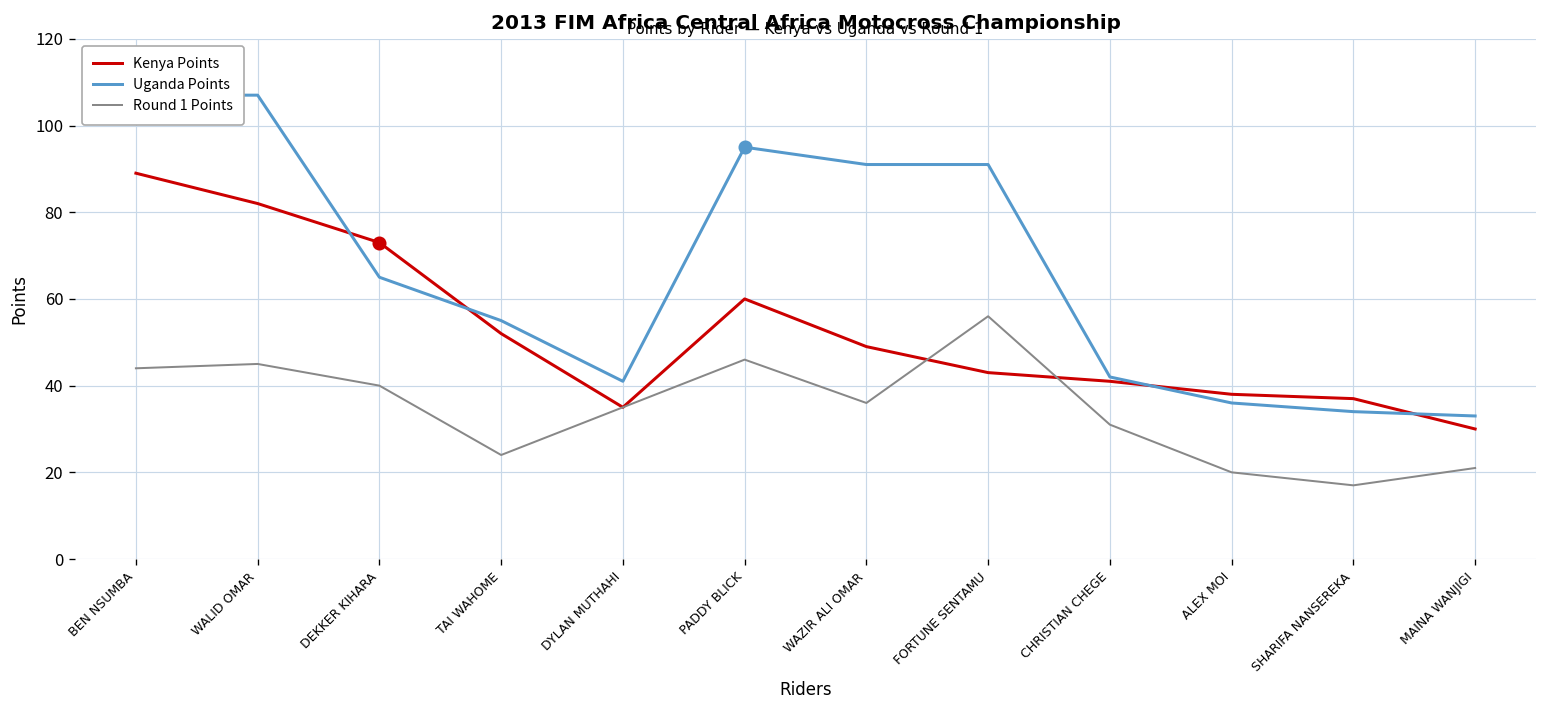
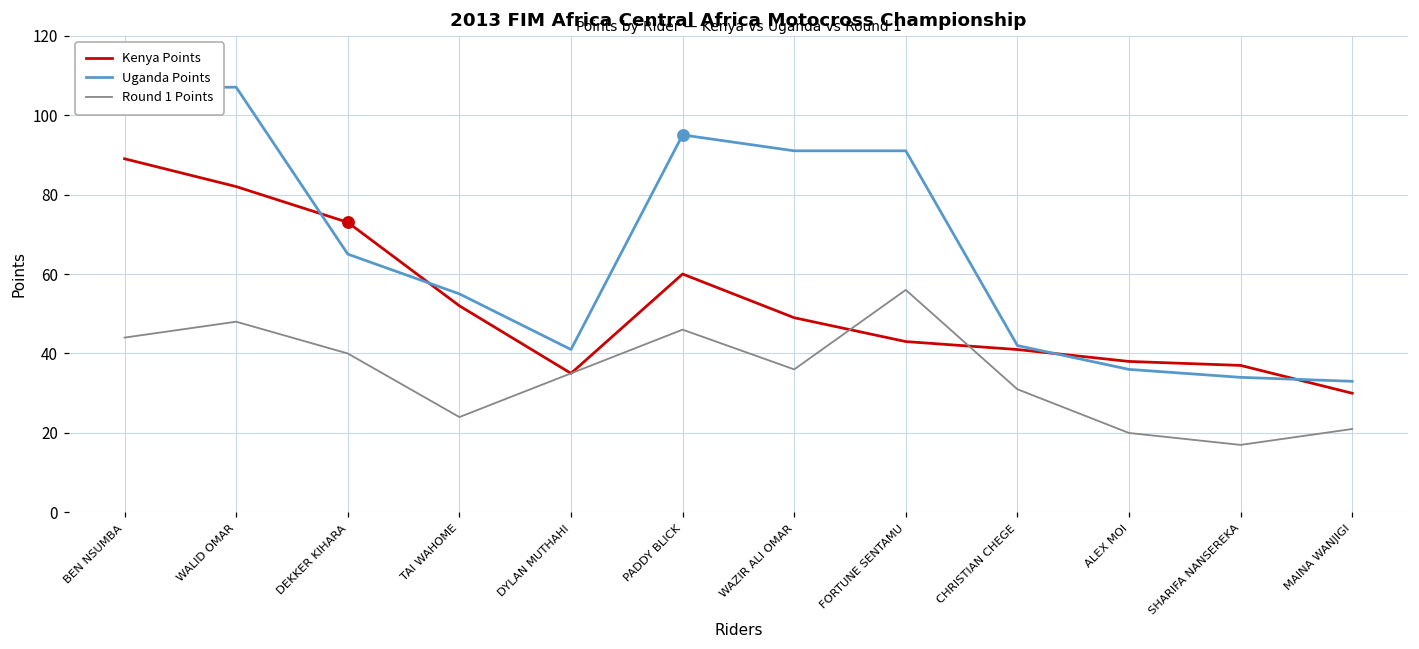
Round 1 Points, WALID OMAR: 45 -> 48
